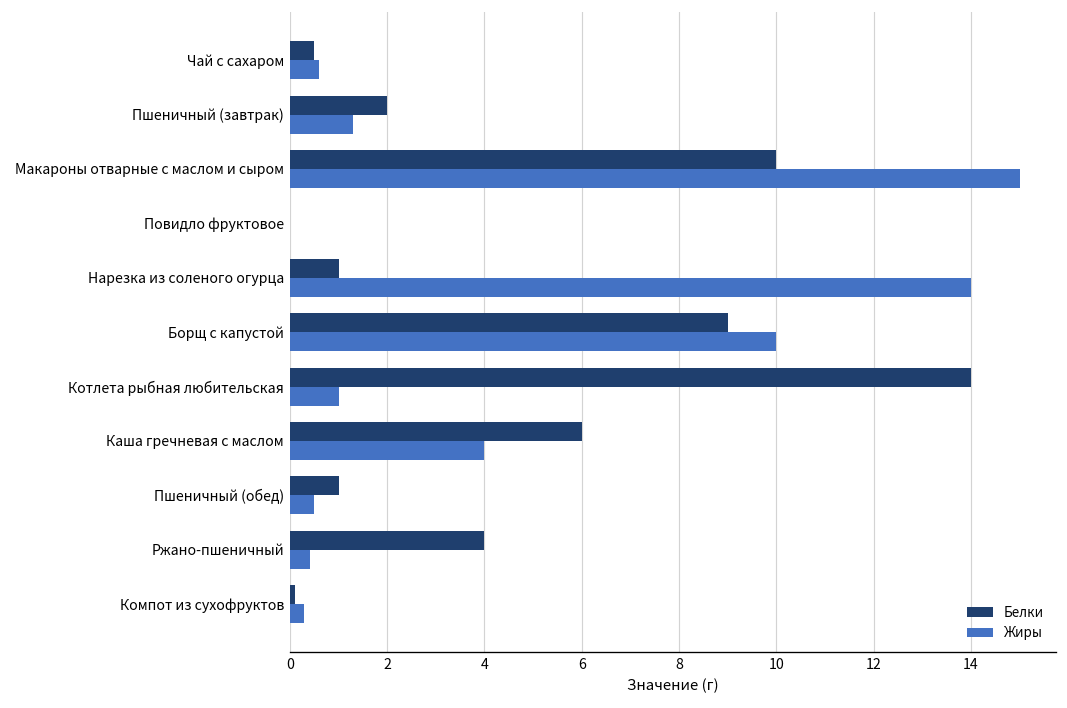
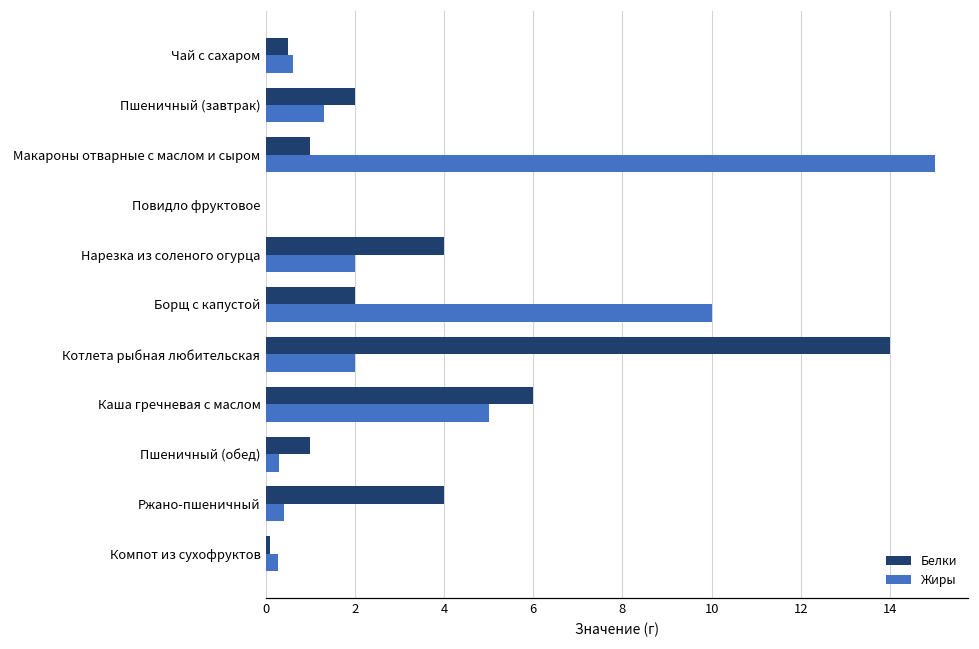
Белки, Макароны отварные с маслом и сыром: 10 -> 1
Белки, Нарезка из соленого огурца: 1 -> 4
Жиры, Нарезка из соленого огурца: 14 -> 2
Белки, Борщ с капустой: 9 -> 2
Жиры, Котлета рыбная любительская: 1 -> 2
Жиры, Каша гречневая с маслом: 4 -> 5
Жиры, Пшеничный (обед): 0.5 -> 0.3
